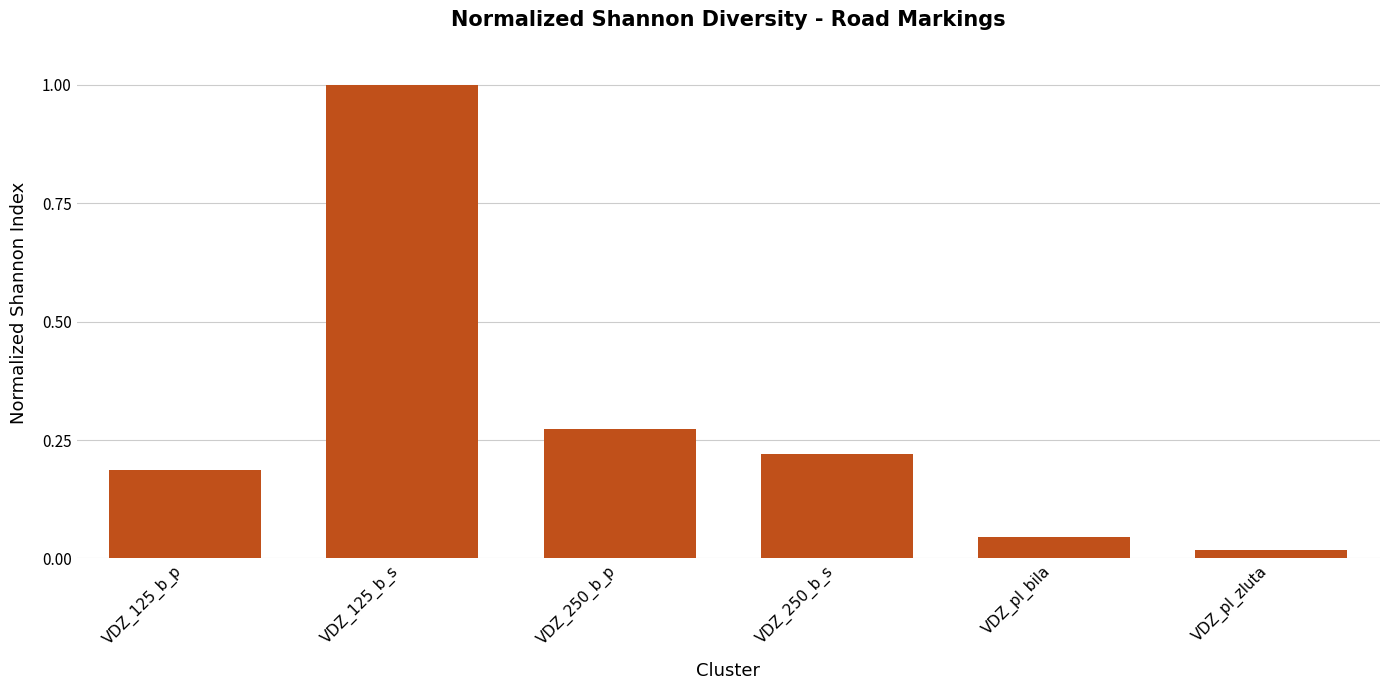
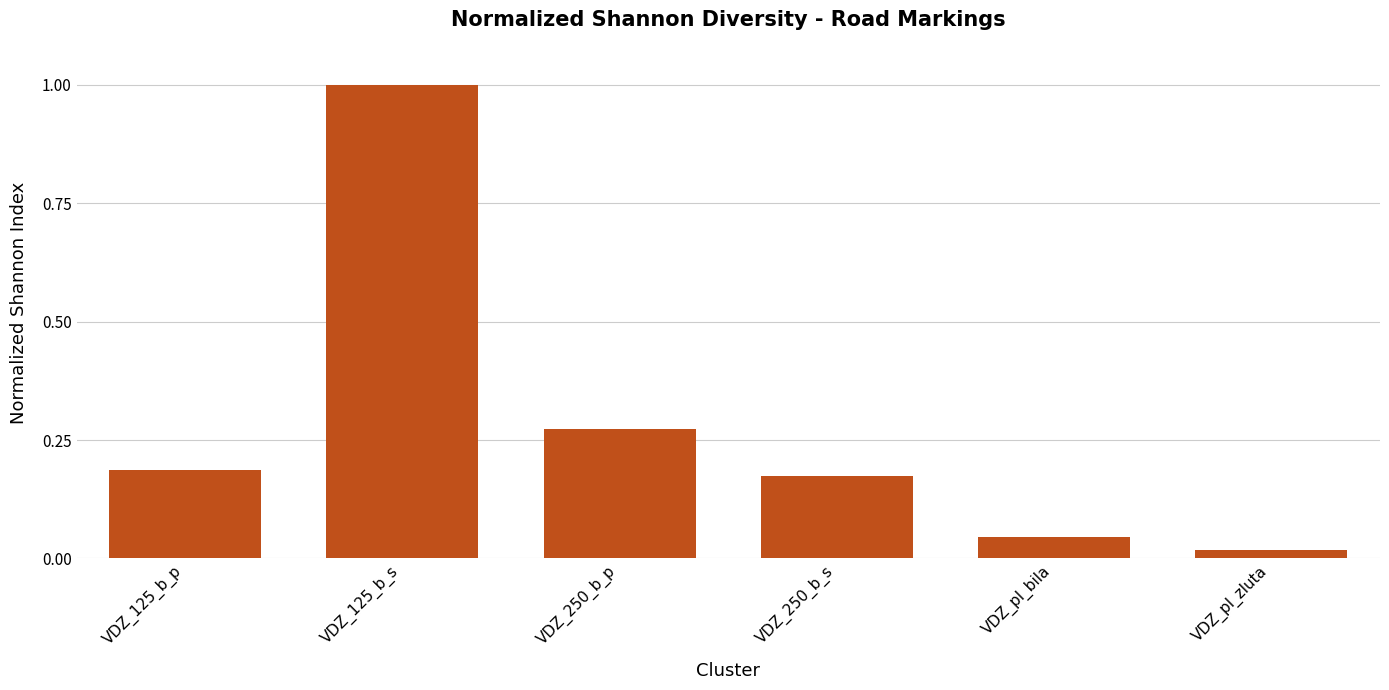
VDZ_250_b_s: 0.22 -> 0.17
